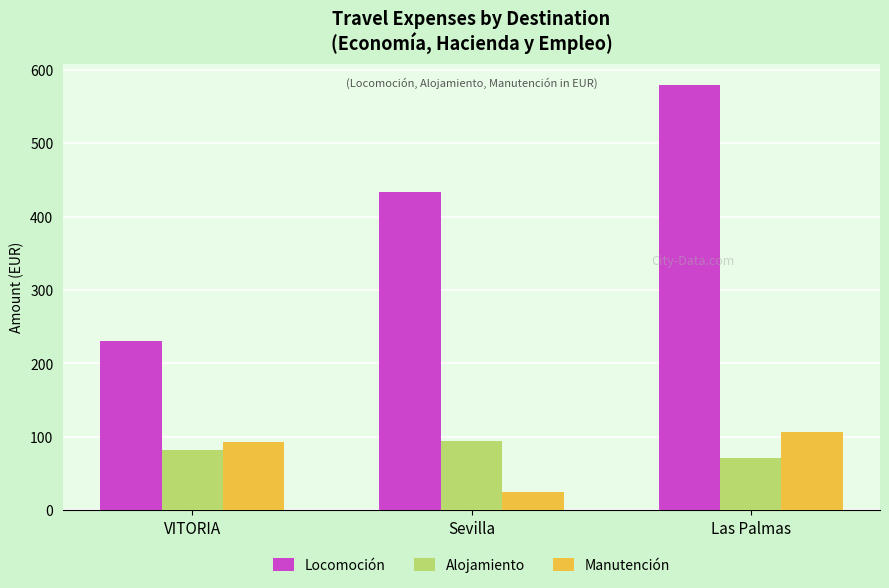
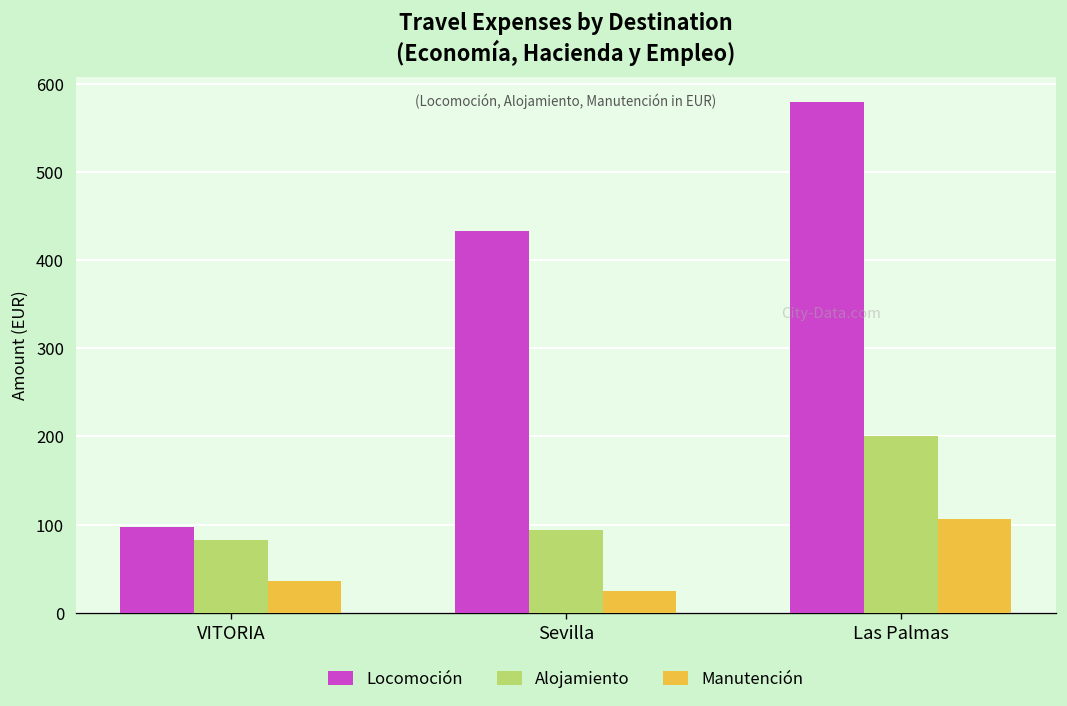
Locomoción, VITORIA: 230 -> 100
Manutención, VITORIA: 90 -> 40
Alojamiento, Las Palmas: 70 -> 200
